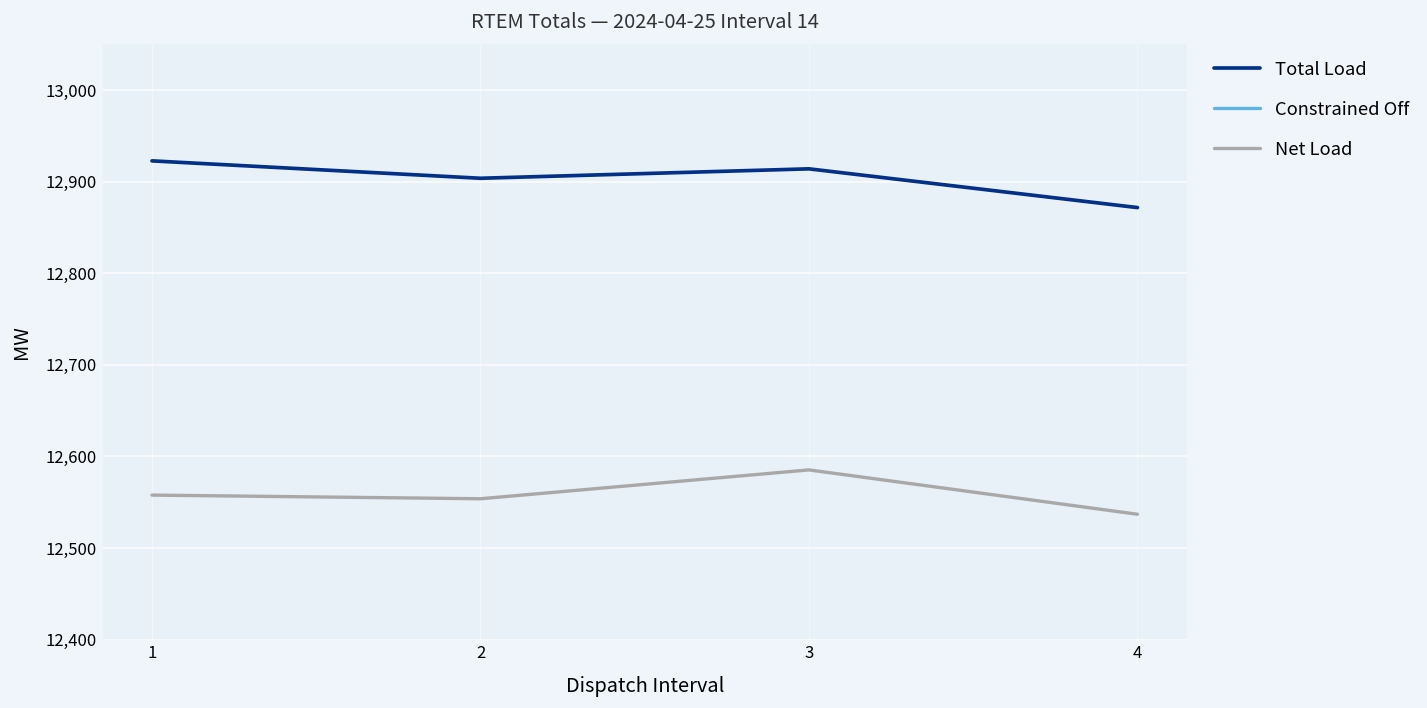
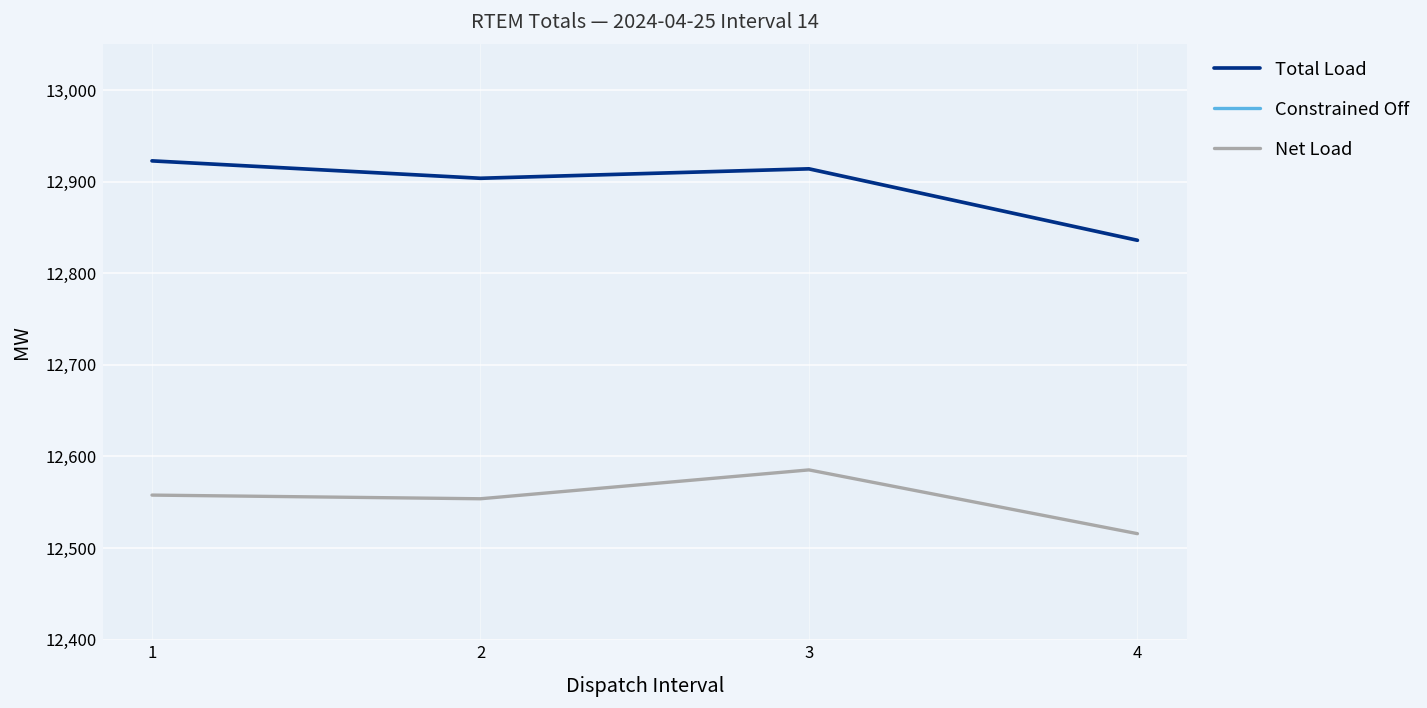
Total Load, 4: 12,870 -> 12,840
Net Load, 4: 12,540 -> 12,520
